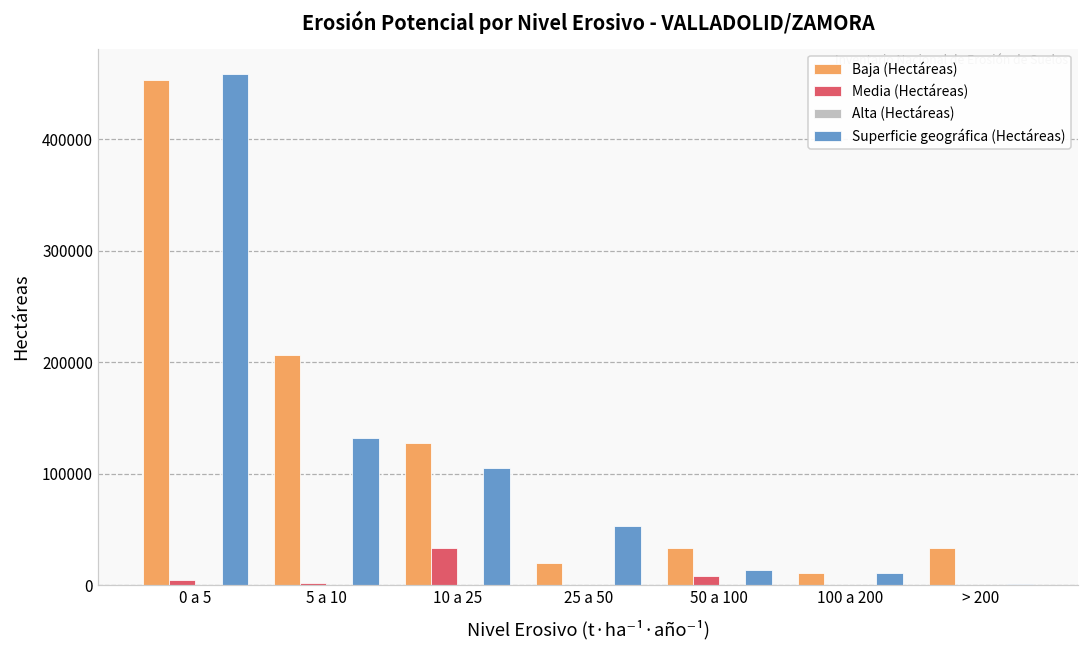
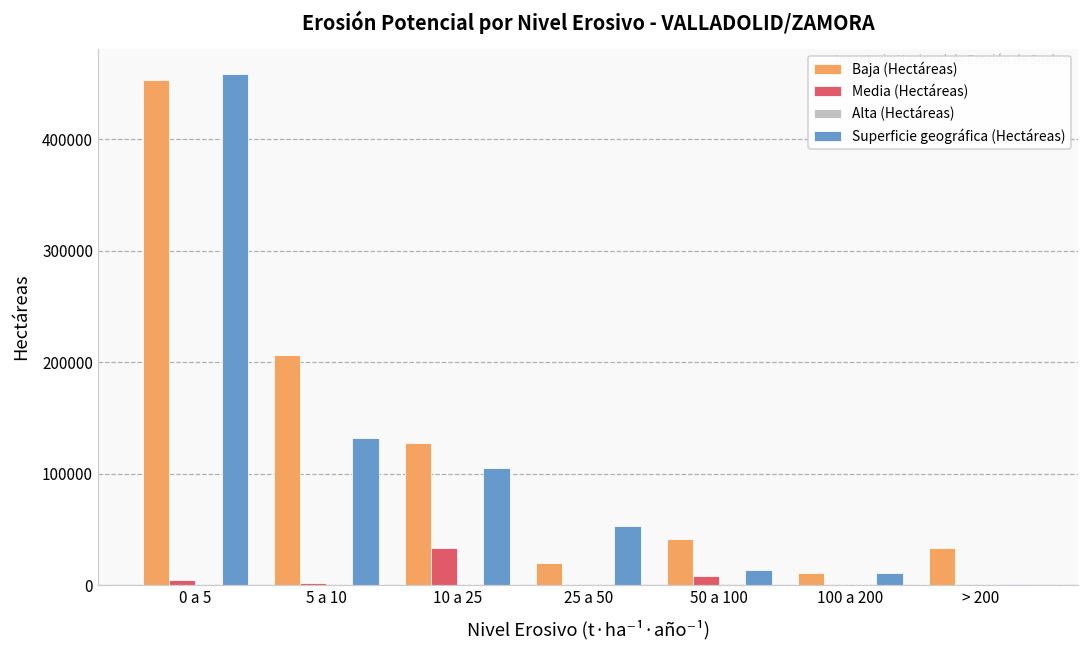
Baja (Hectáreas), 50 a 100: 33000 -> 42000
